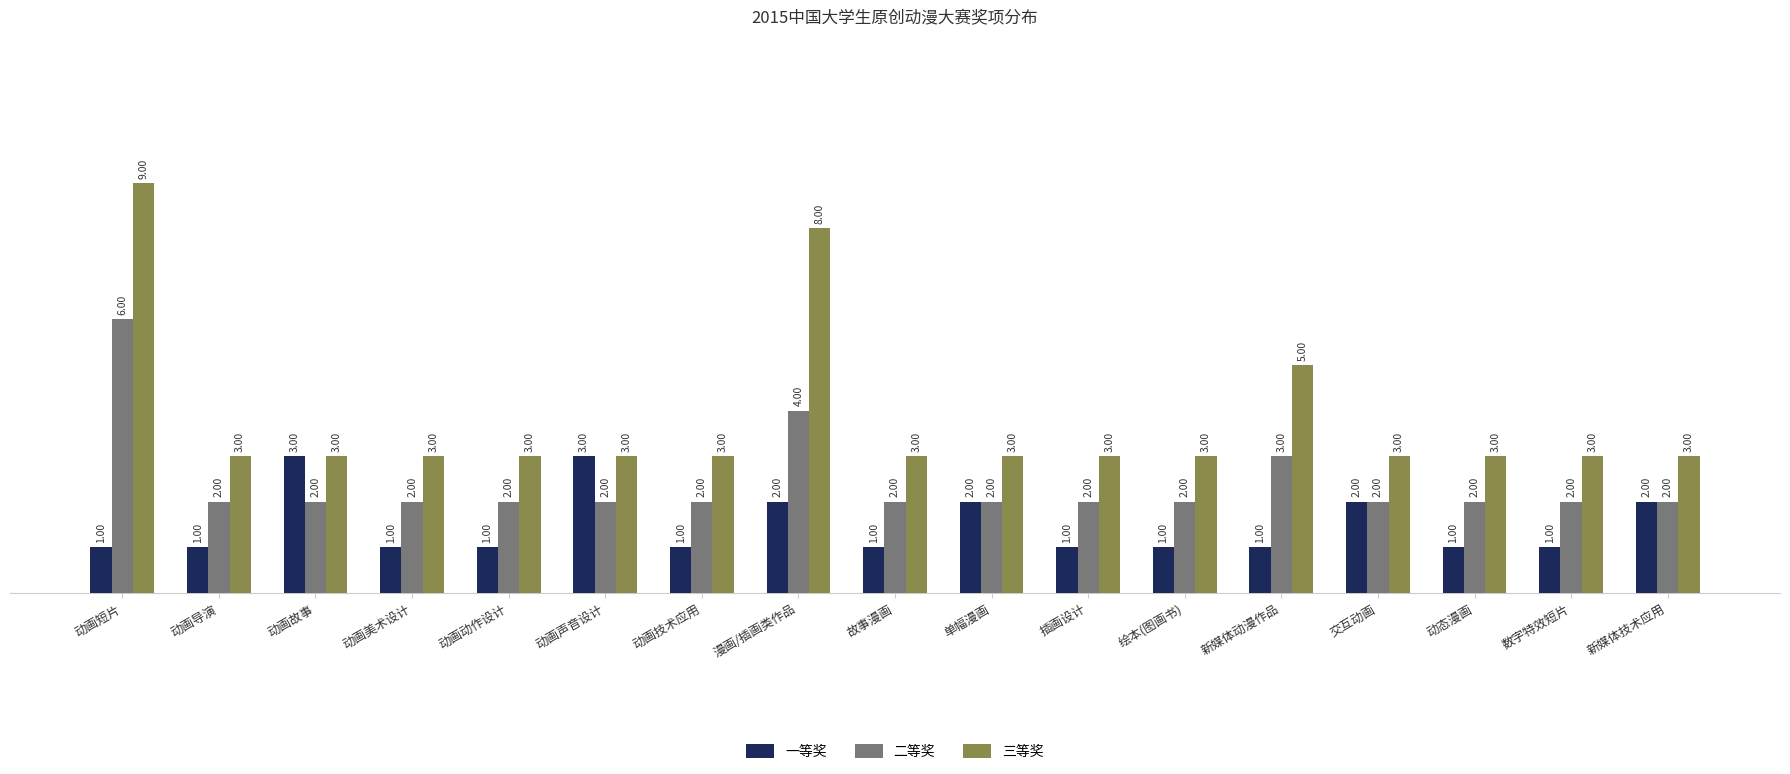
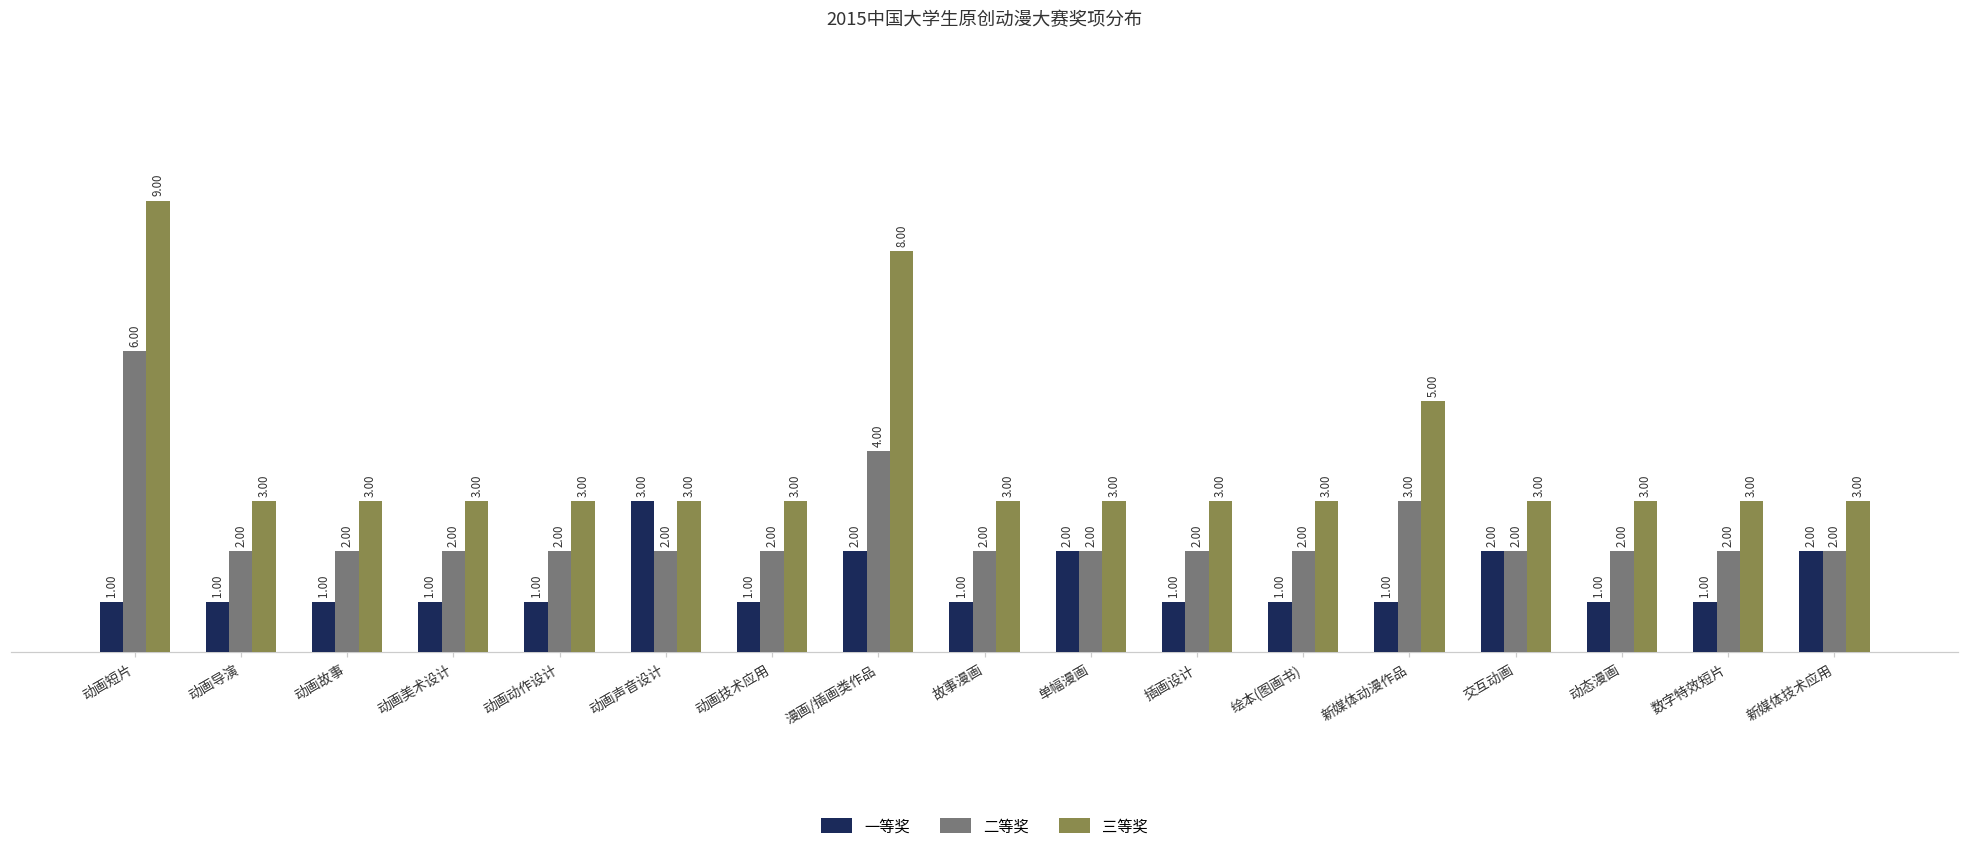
一等奖, 动画故事: 3.00 -> 1.00
